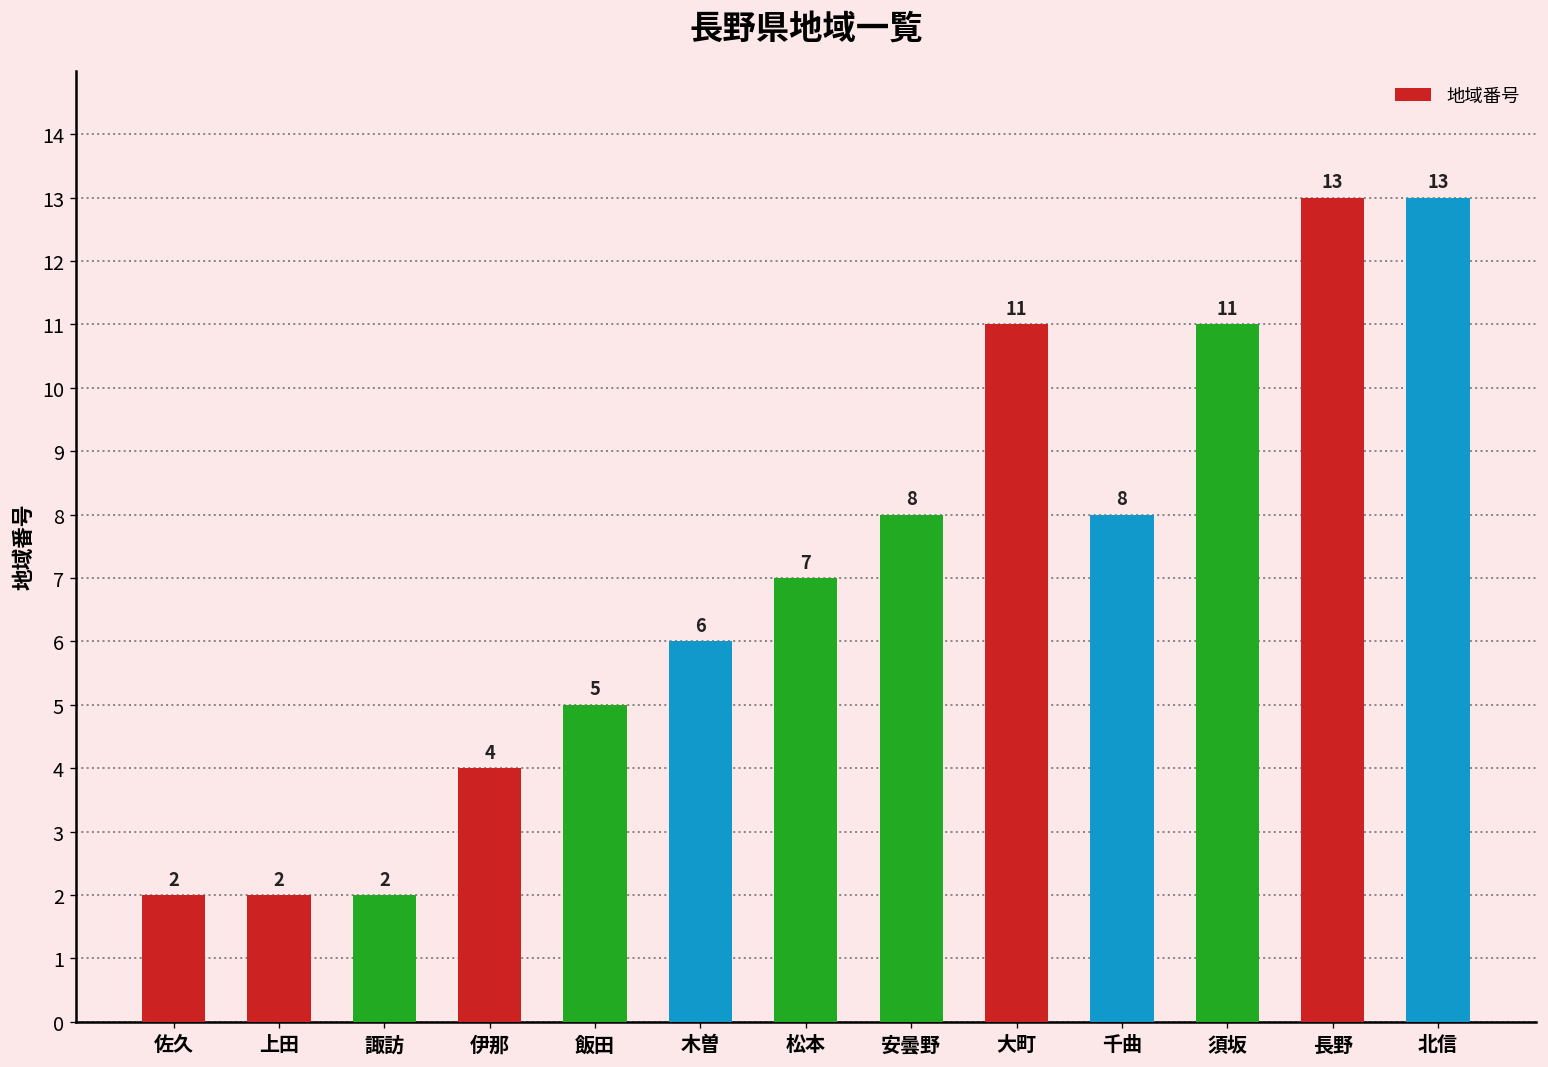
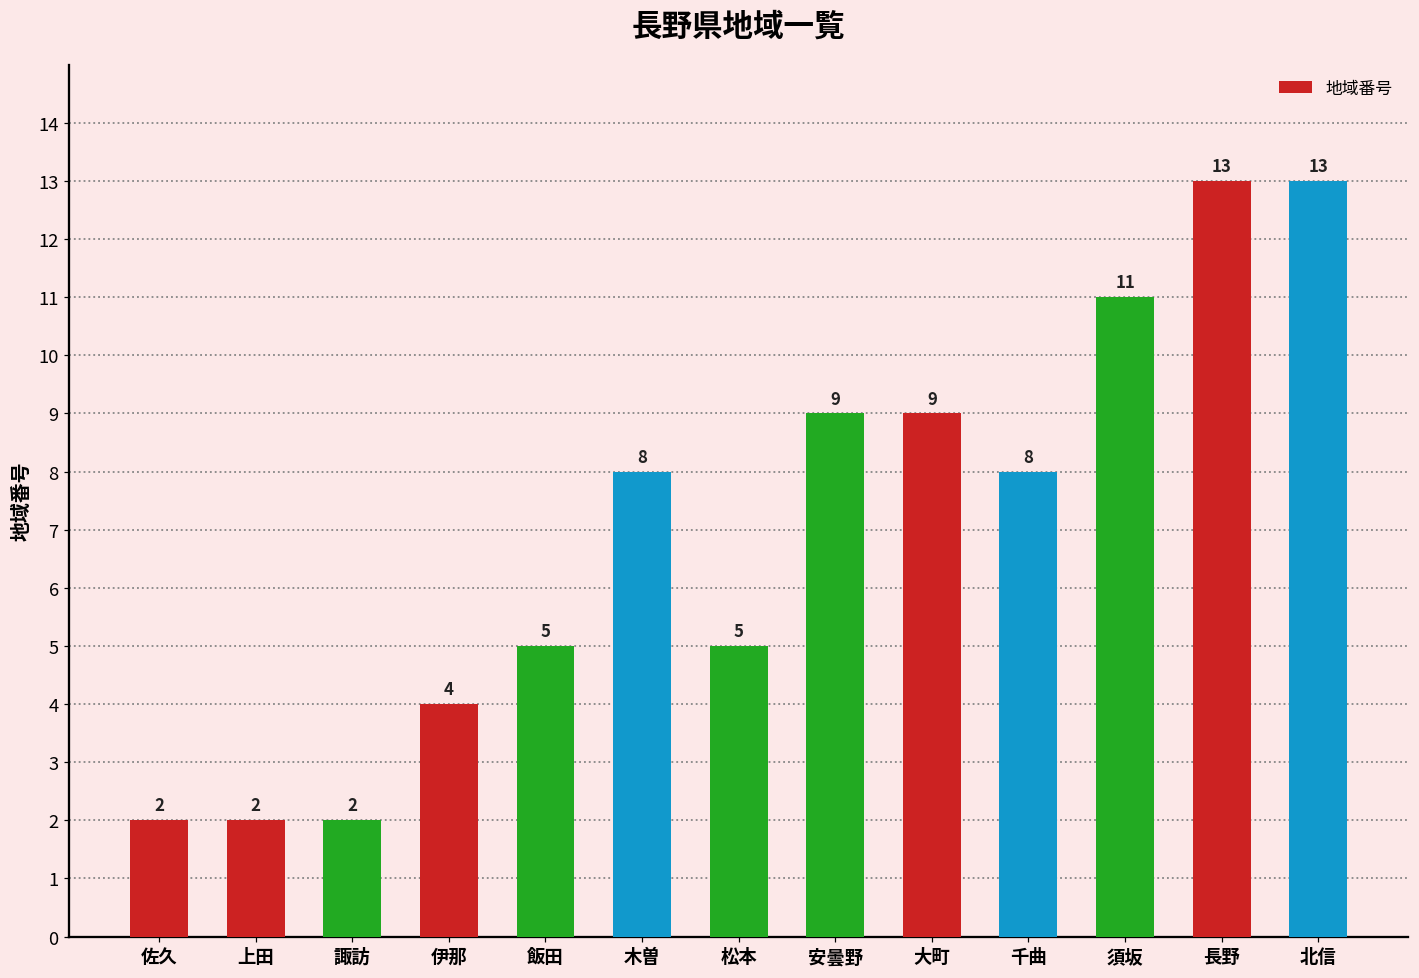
木曽: 6 -> 8
松本: 7 -> 5
安曇野: 8 -> 9
大町: 11 -> 9
